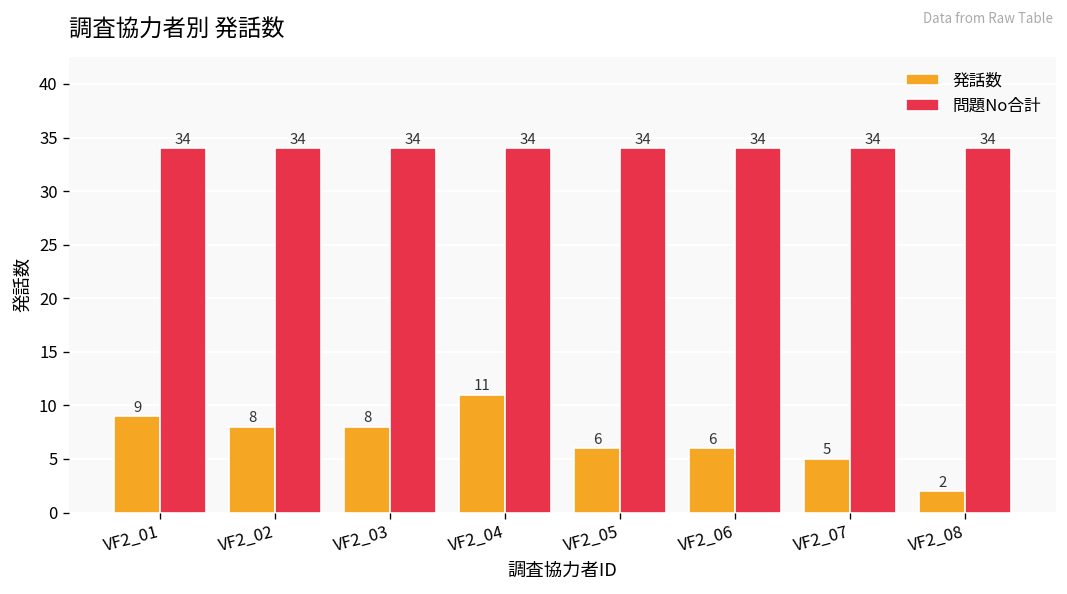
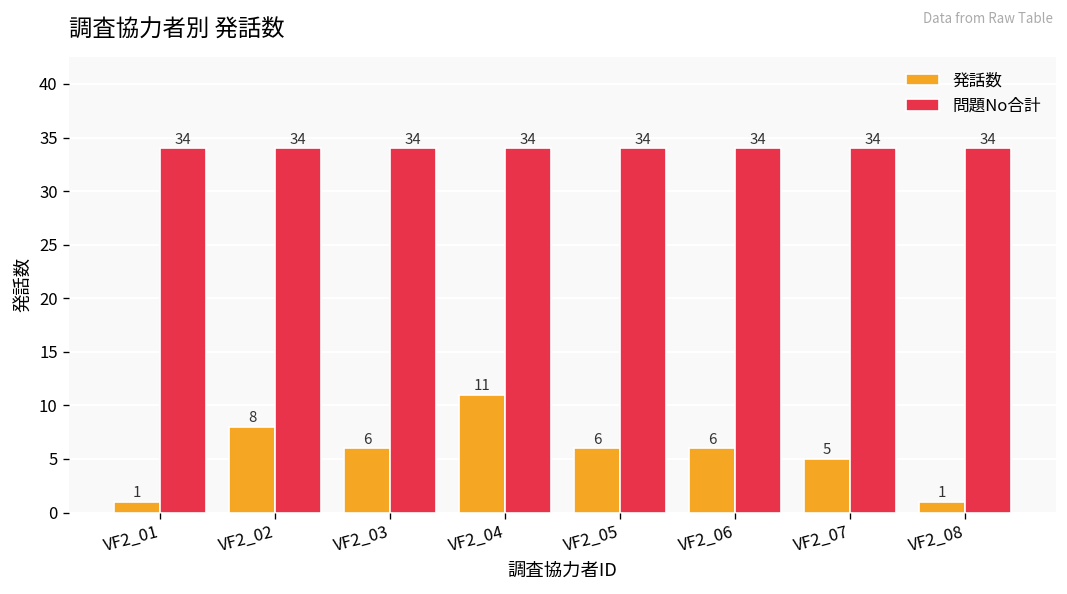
発話数, VF2_01: 9 -> 1
発話数, VF2_03: 8 -> 6
発話数, VF2_08: 2 -> 1
